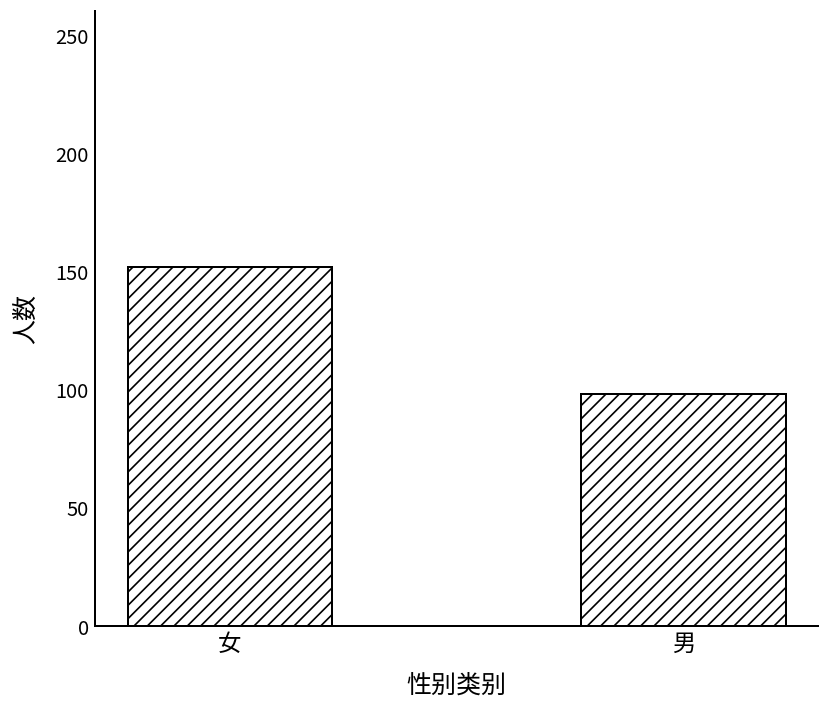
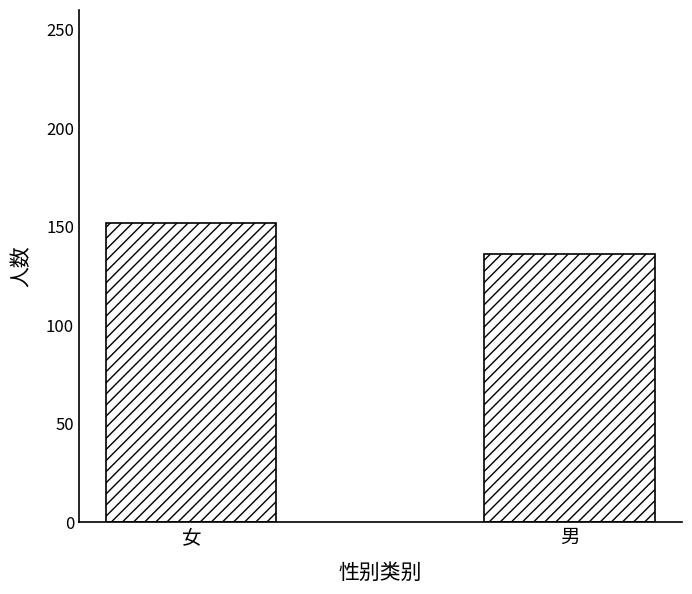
男: 98 -> 136
